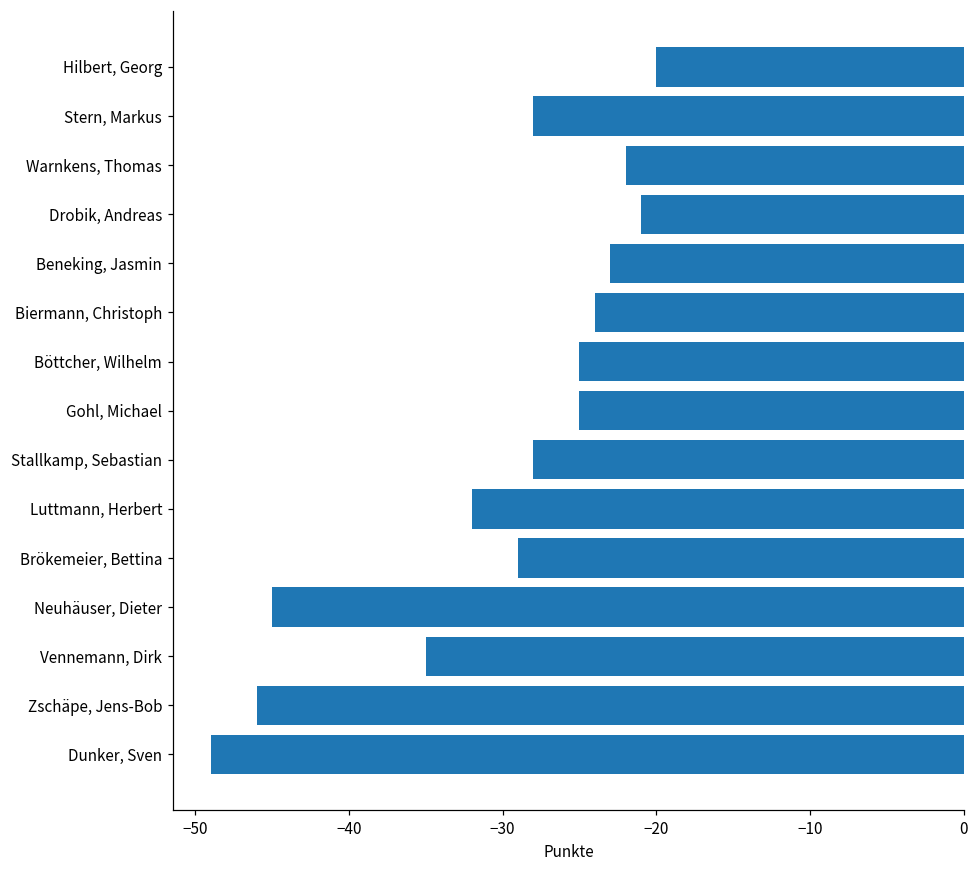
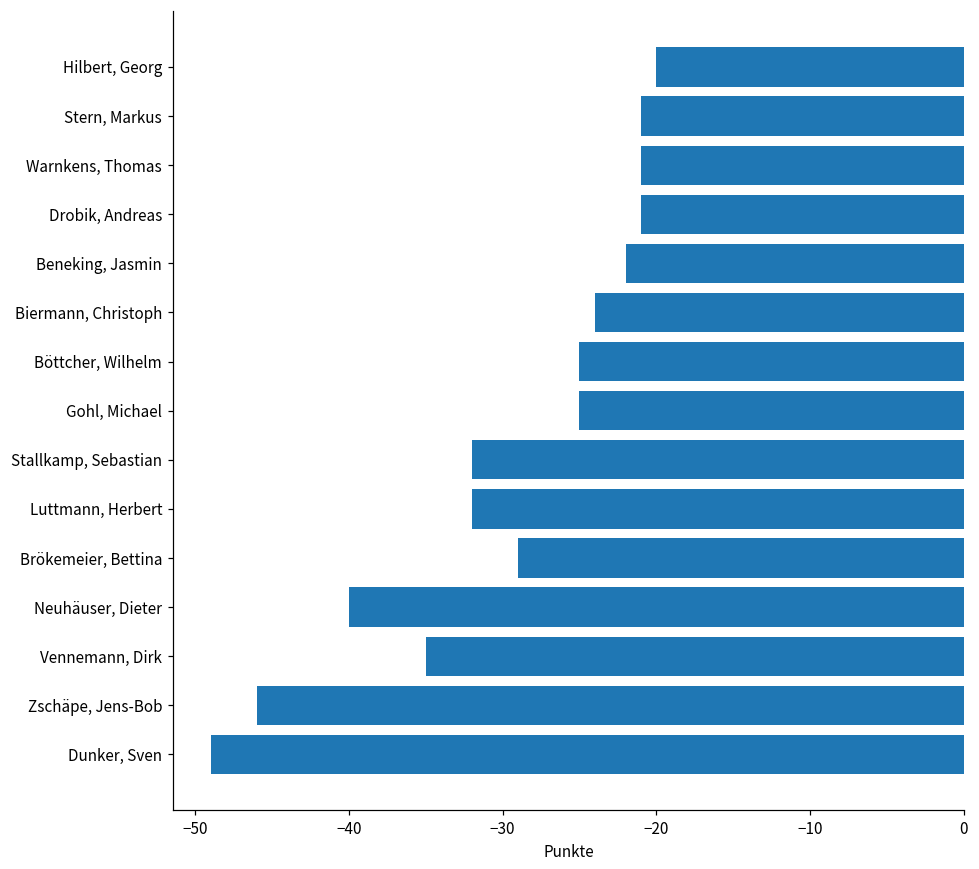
Stern, Markus: -28.0 -> -21.0
Warnkens, Thomas: -22.0 -> -21.0
Beneking, Jasmin: -23.0 -> -22.0
Stallkamp, Sebastian: -28.0 -> -32.0
Neuhäuser, Dieter: -45.0 -> -40.0
